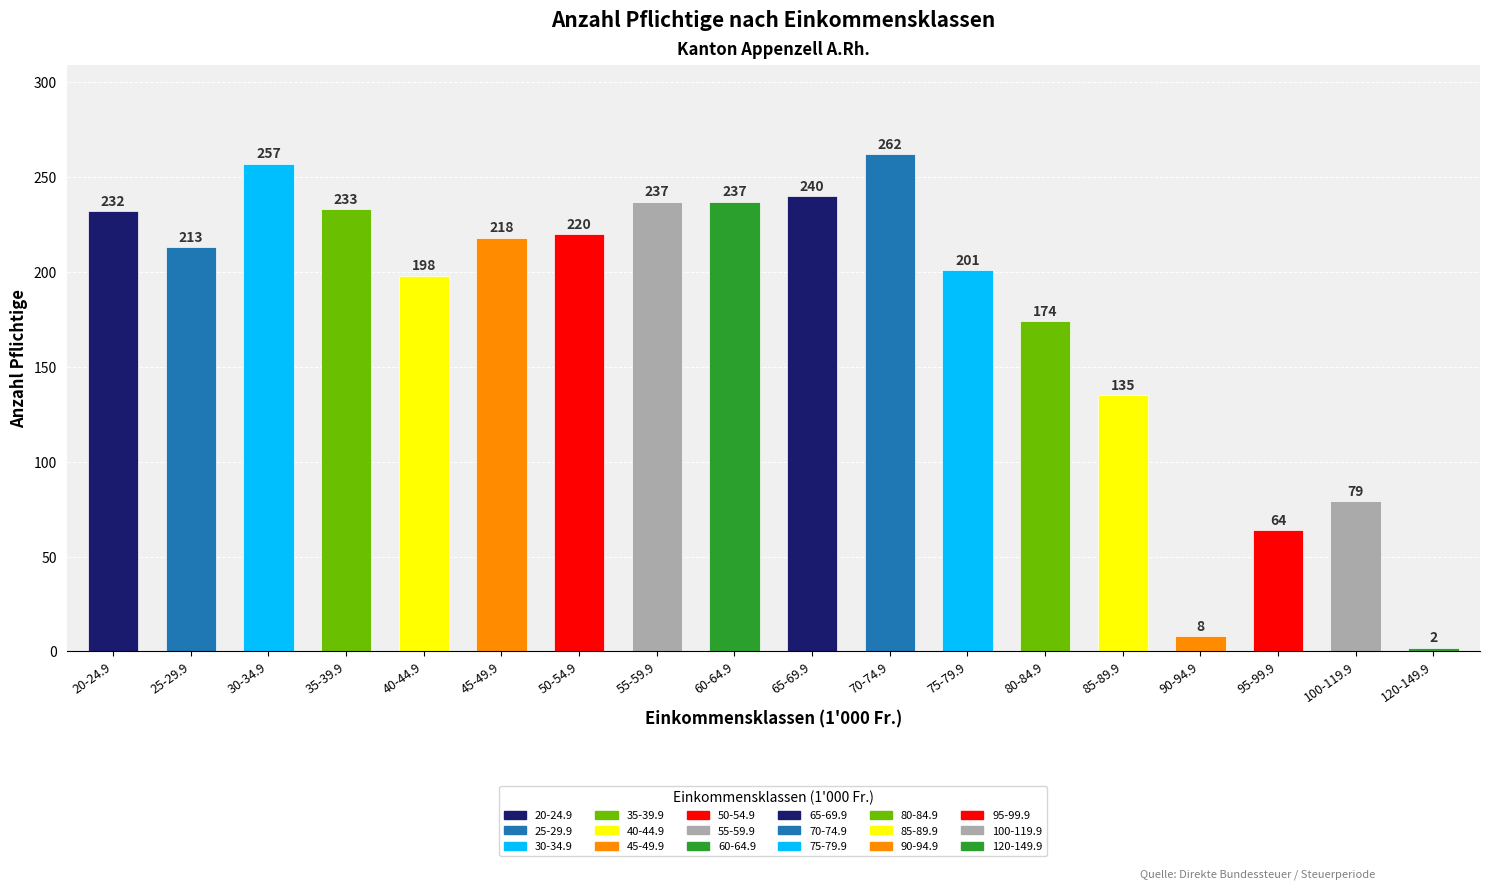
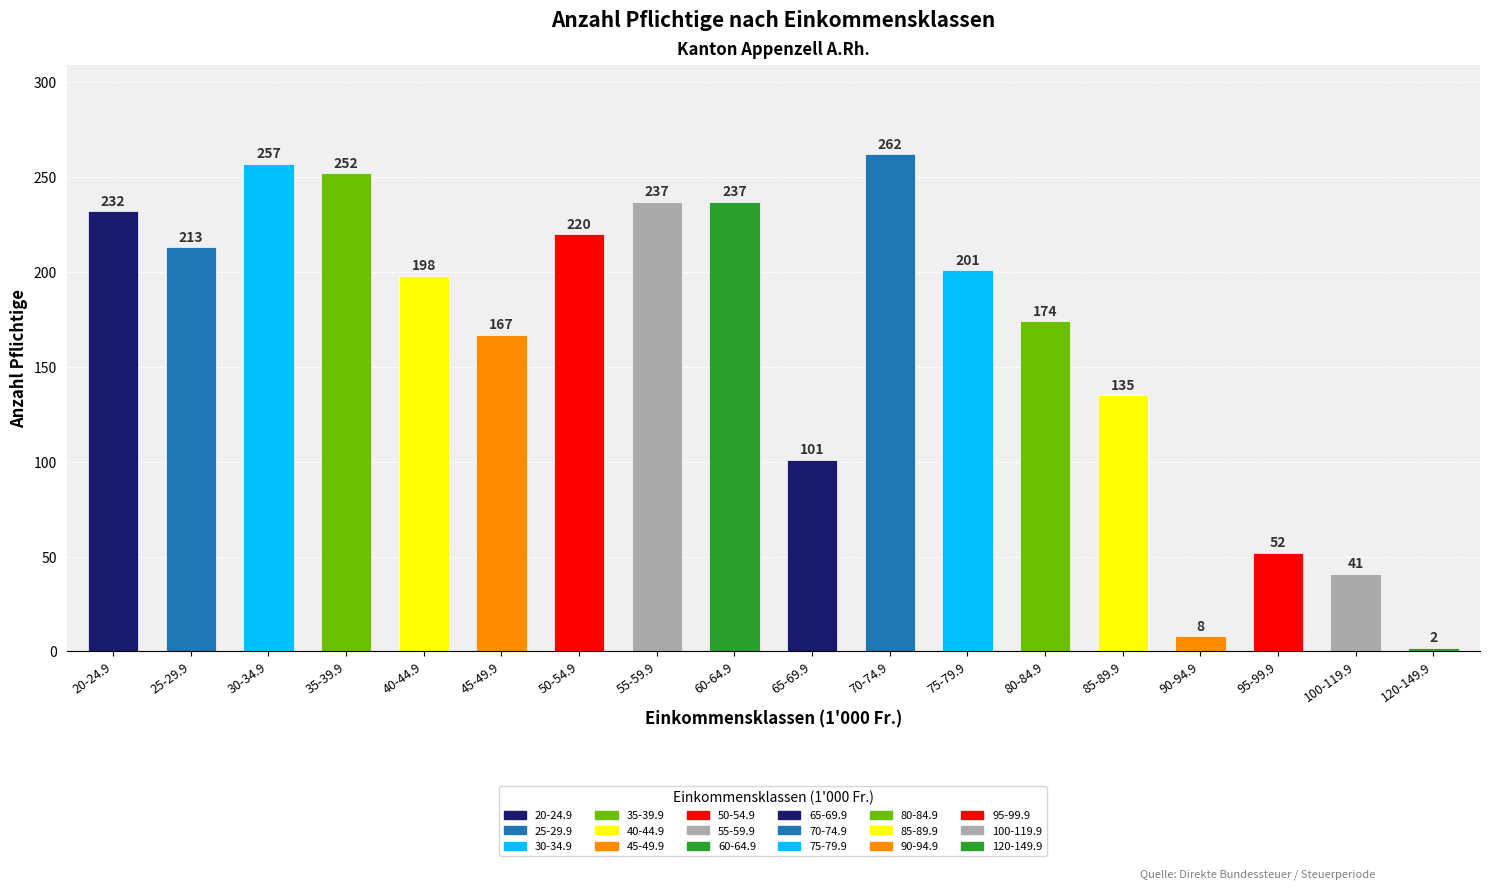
35-39.9: 233 -> 252
45-49.9: 218 -> 167
65-69.9: 240 -> 101
95-99.9: 64 -> 52
100-119.9: 79 -> 41
